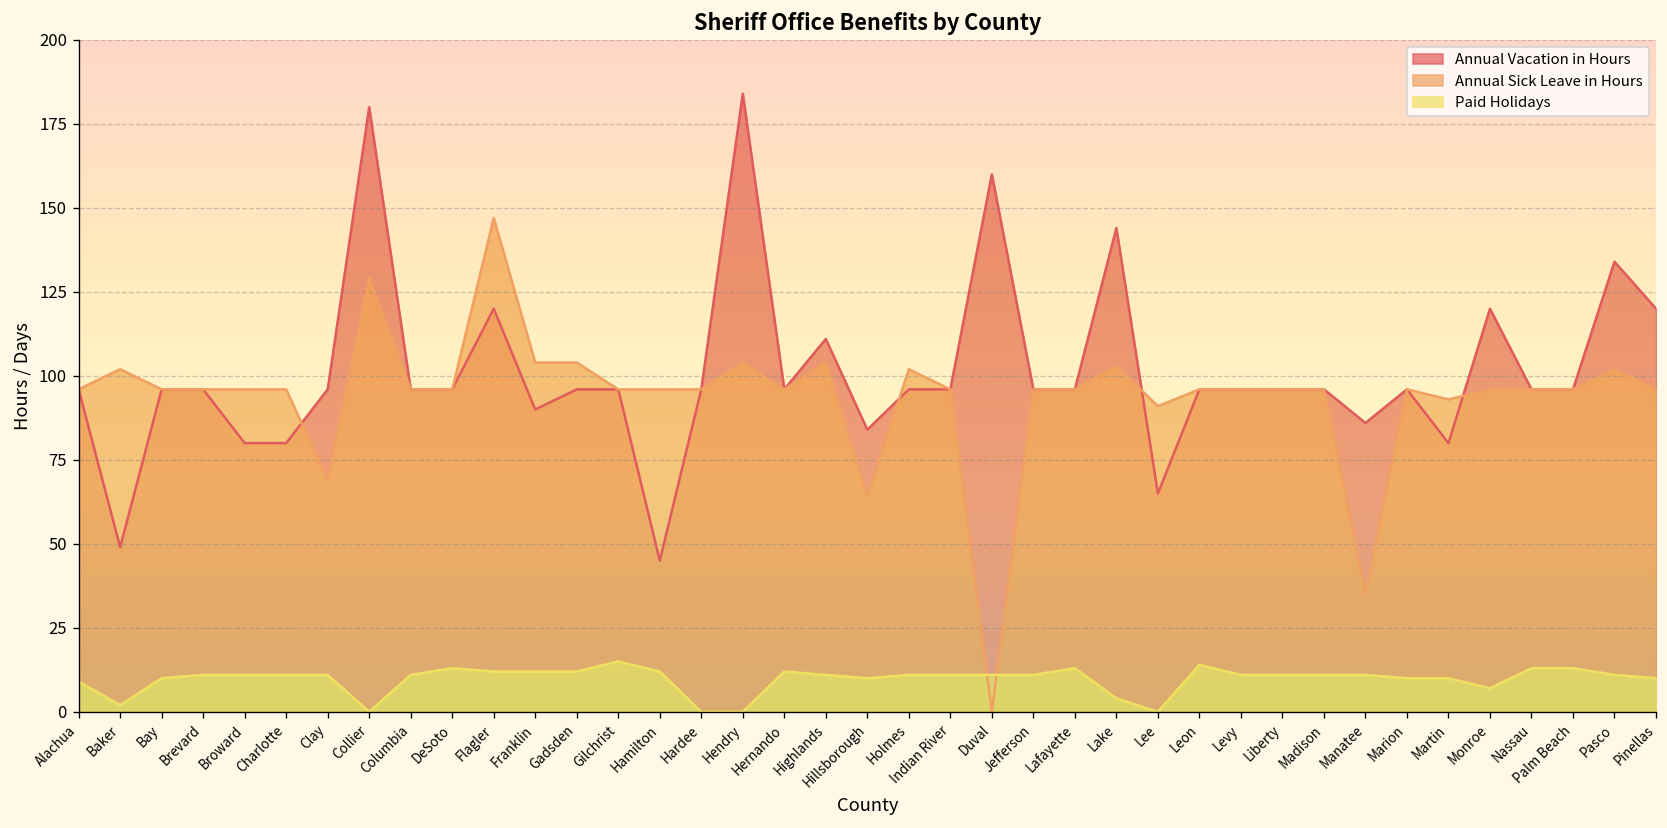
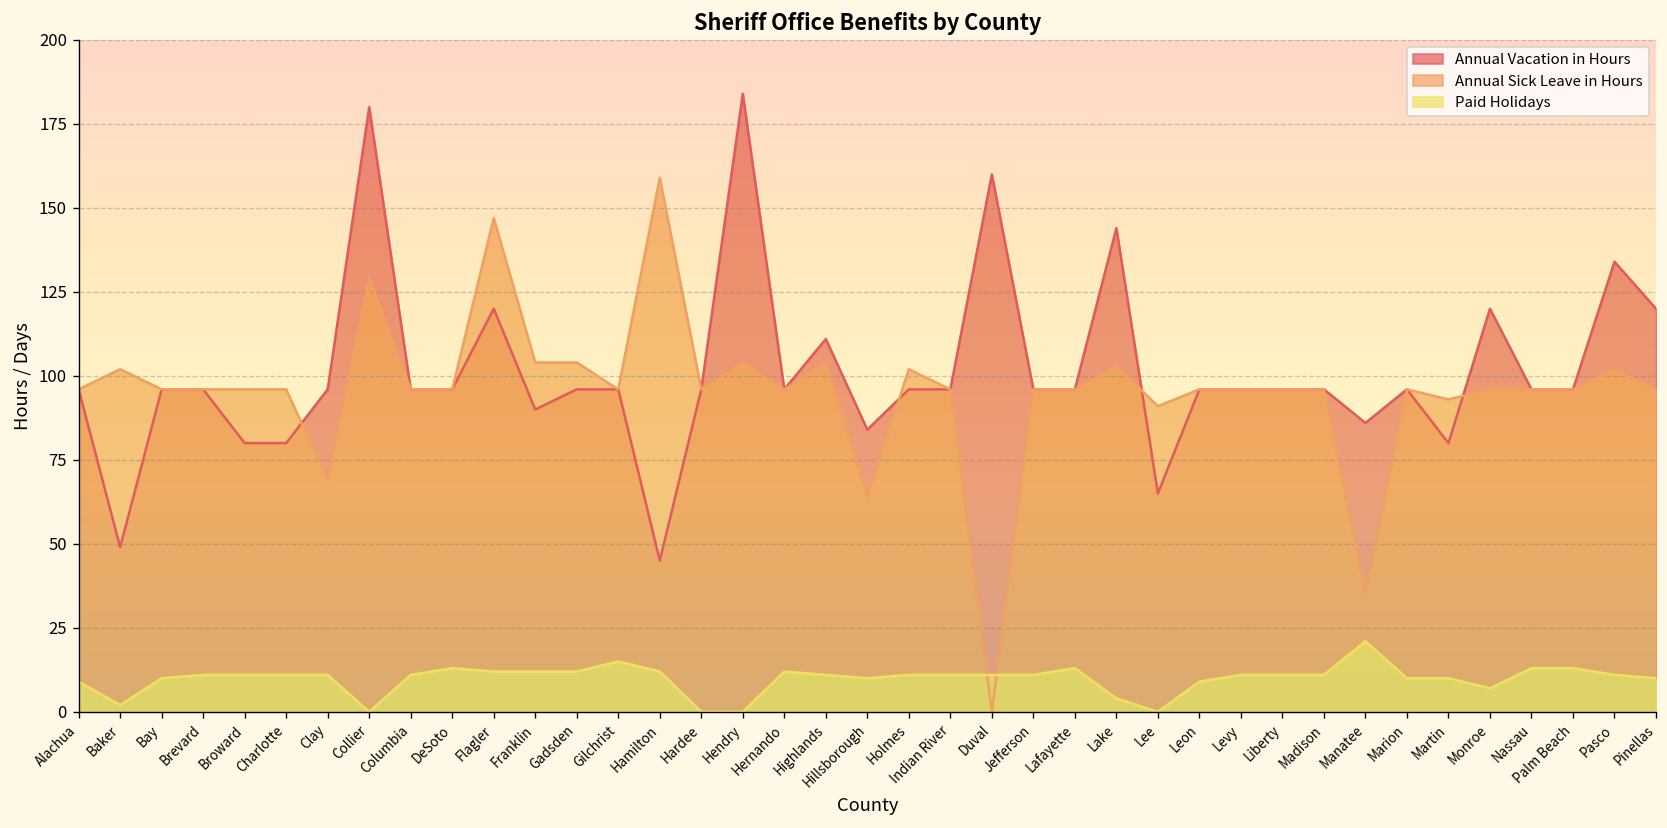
Annual Sick Leave in Hours, Hamilton: 96 -> 159
Paid Holidays, Leon: 14 -> 9
Paid Holidays, Manatee: 11 -> 21
